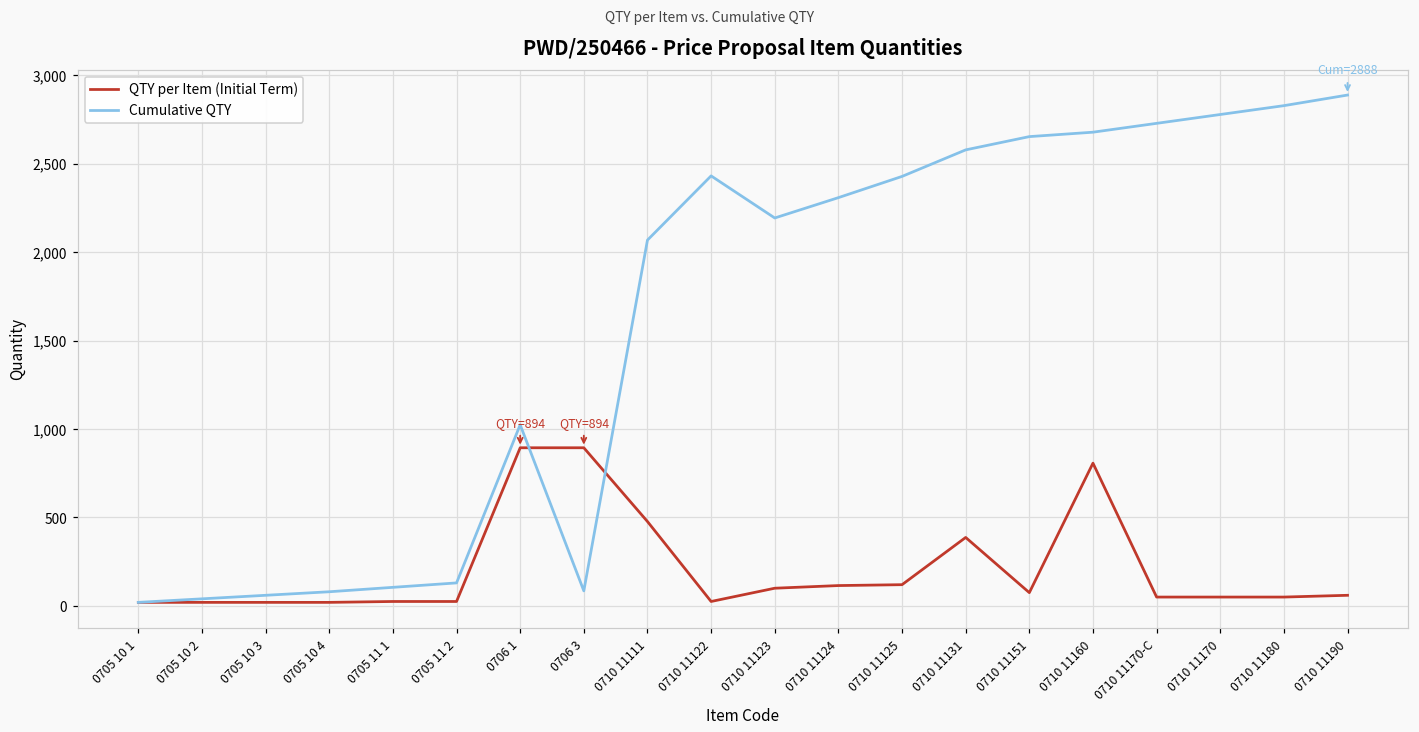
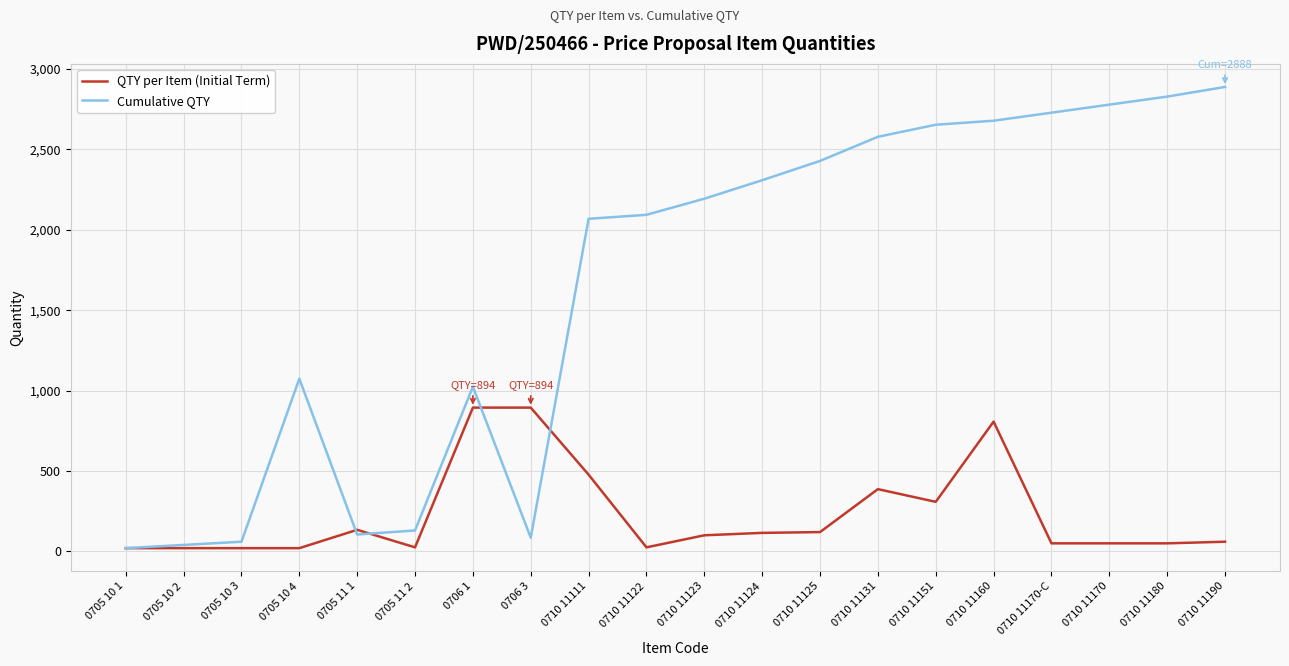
Cumulative QTY, 0705 10 4: 80 -> 1,070
QTY per Item (Initial Term), 0705 11 1: 30 -> 130
Cumulative QTY, 0710 11122: 2,430 -> 2,090
QTY per Item (Initial Term), 0710 11151: 80 -> 310
